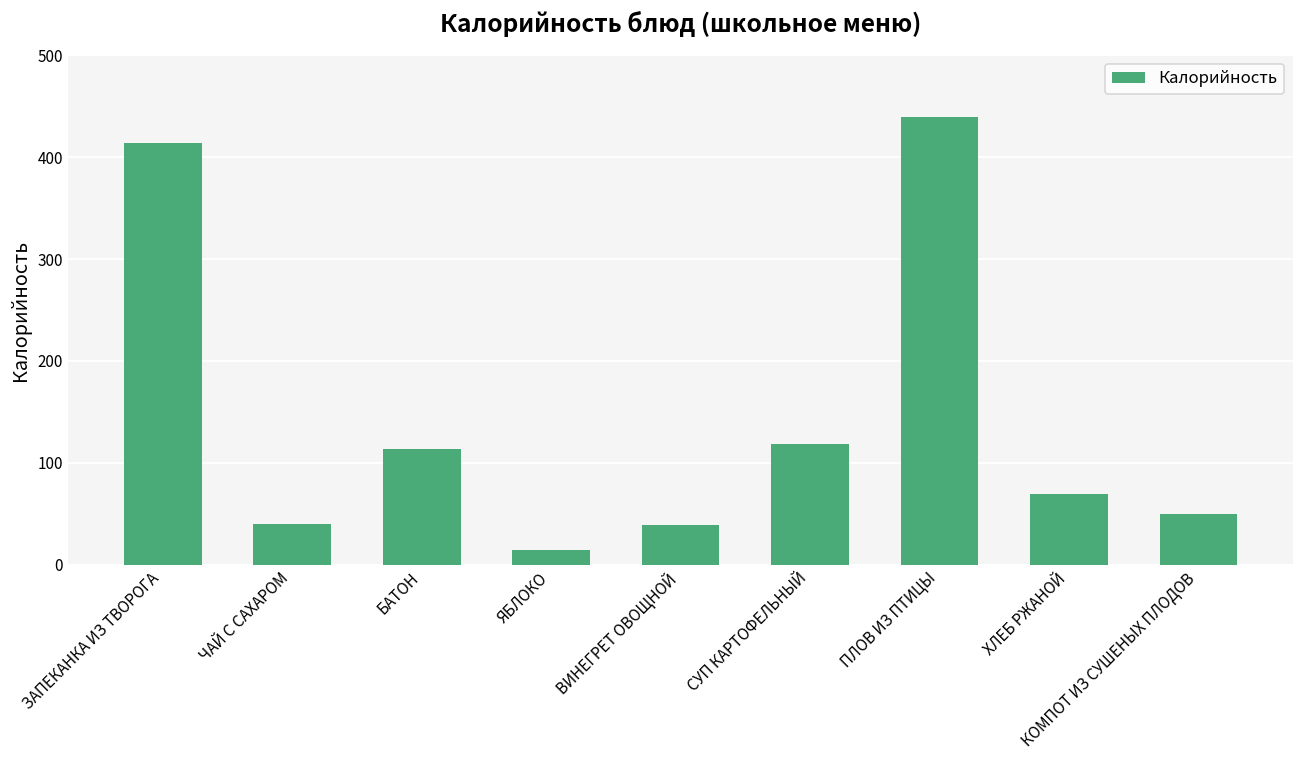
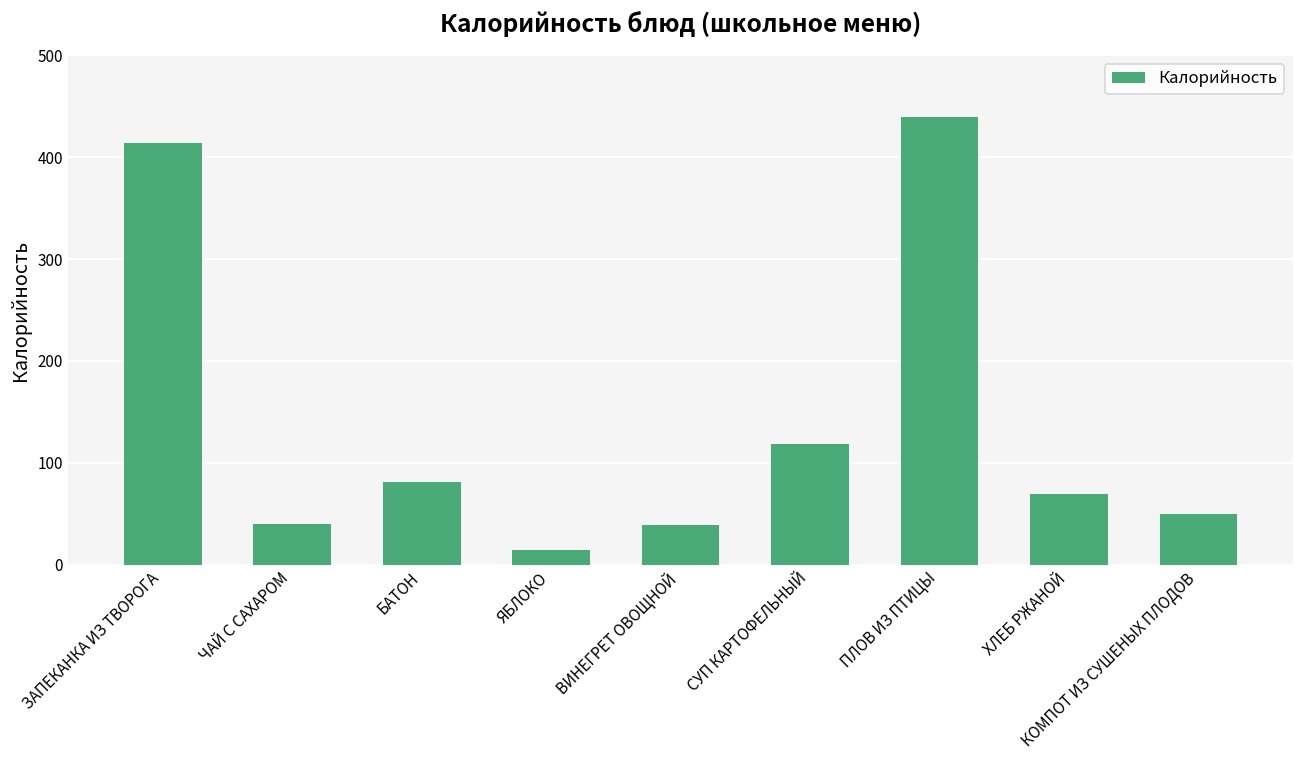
БАТОН: 110 -> 80
